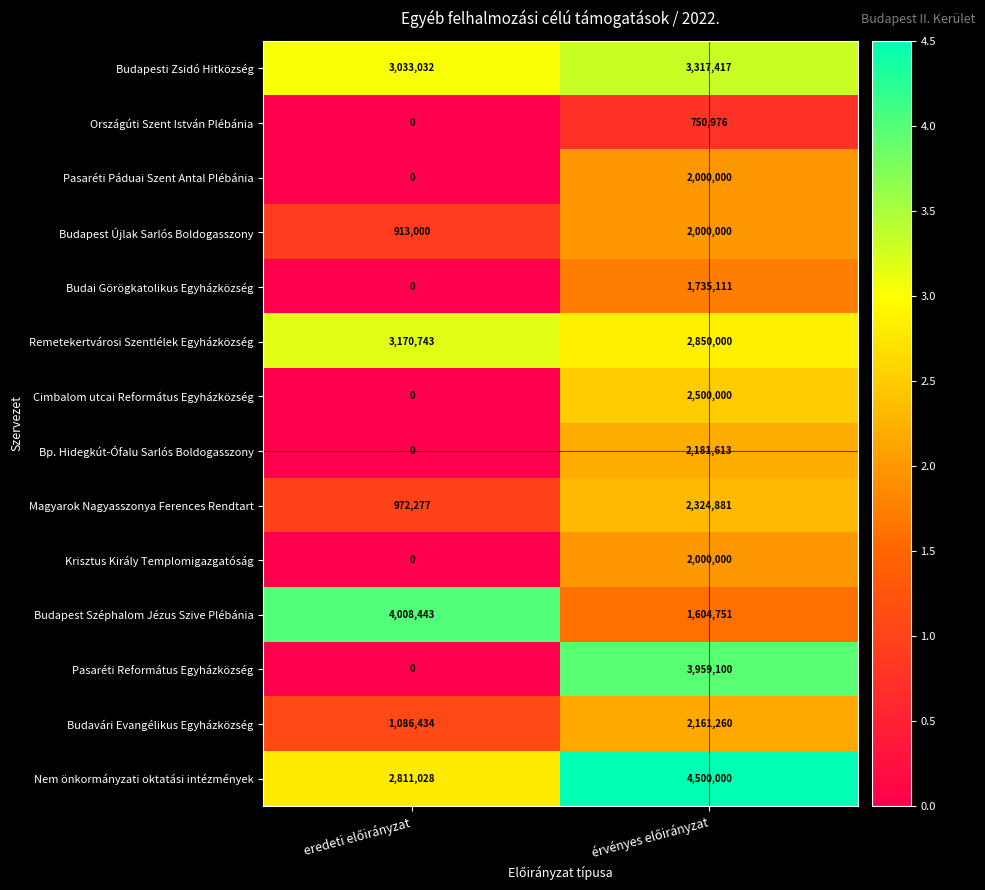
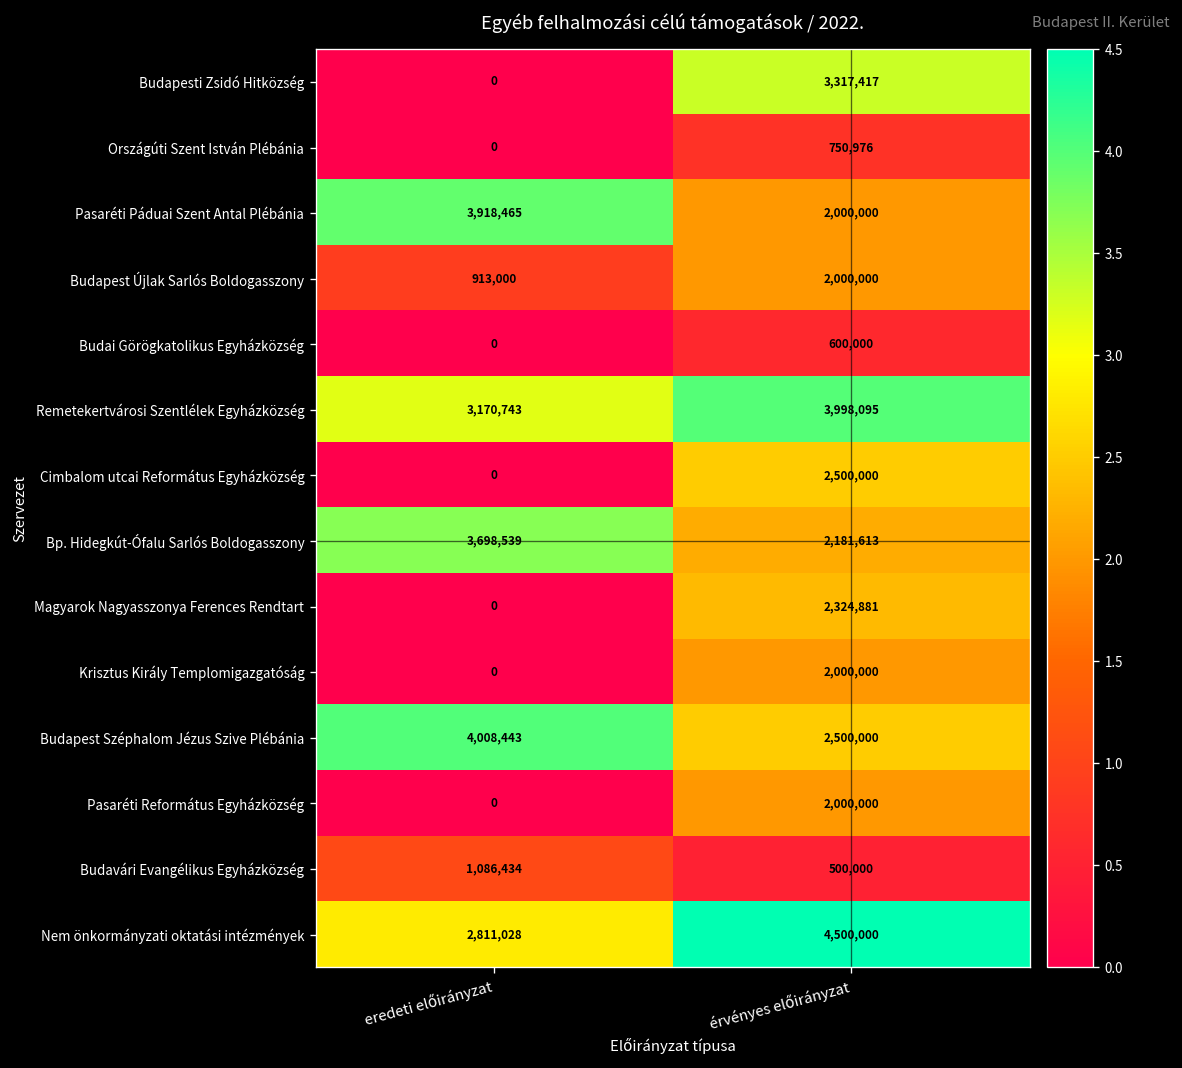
Budapesti Zsidó Hitközség, eredeti előirányzat: 3,033,032 -> 0
Pasaréti Páduai Szent Antal Plébánia, eredeti előirányzat: 0 -> 3,918,465
Budai Görögkatolikus Egyházközség, érvényes előirányzat: 1,735,111 -> 600,000
Remetekertvárosi Szentlélek Egyházközség, érvényes előirányzat: 2,850,000 -> 3,998,095
Bp. Hidegkút-Ófalu Sarlós Boldogasszony, eredeti előirányzat: 0 -> 3,698,539
Magyarok Nagyasszonya Ferences Rendtart, eredeti előirányzat: 972,277 -> 0
Budapest Széphalom Jézus Szive Plébánia, érvényes előirányzat: 1,604,751 -> 2,500,000
Pasaréti Református Egyházközség, érvényes előirányzat: 3,959,100 -> 2,000,000
Budavári Evangélikus Egyházközség, érvényes előirányzat: 2,161,260 -> 500,000
